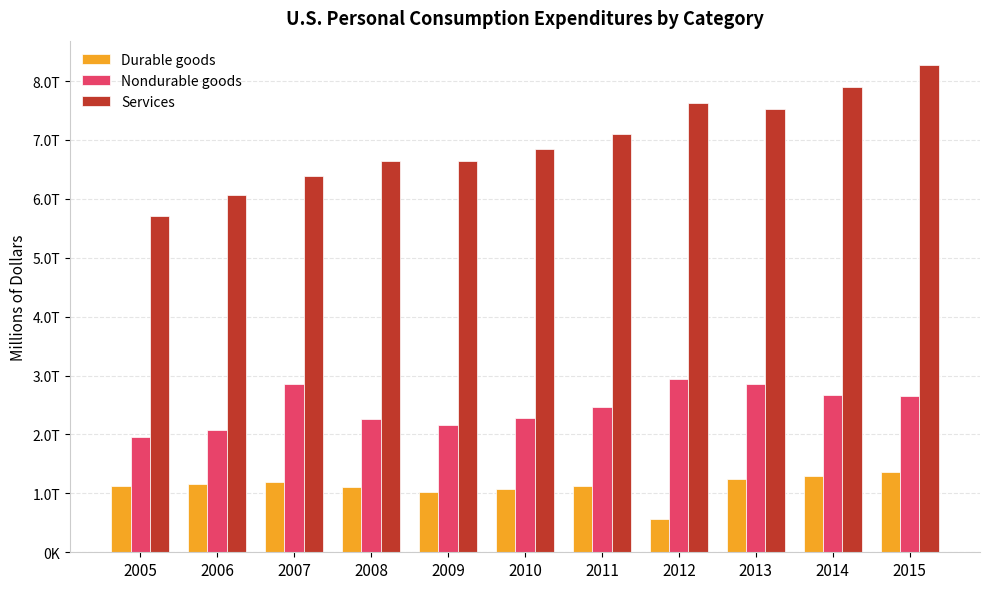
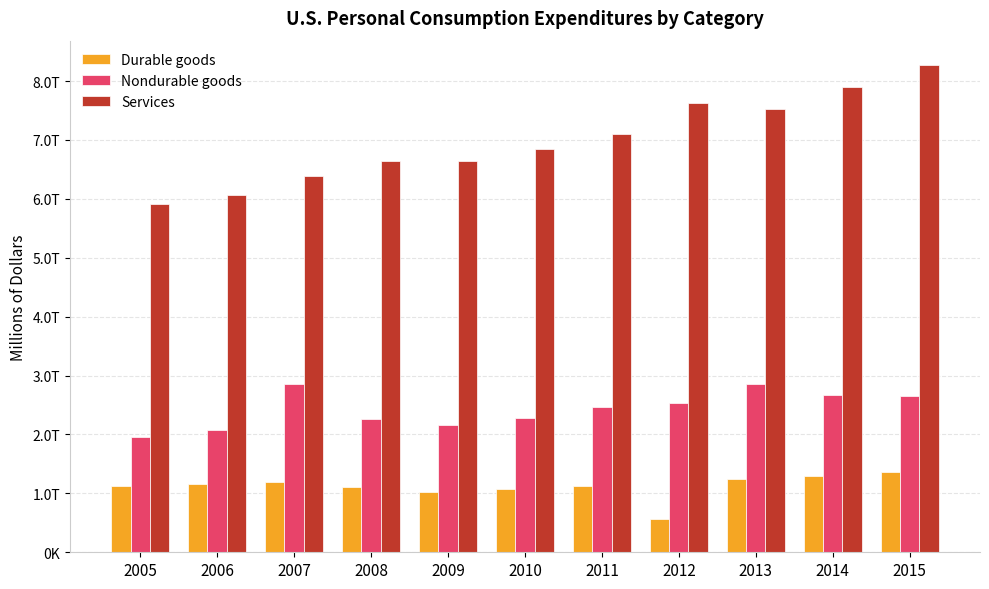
Services, 2005: 5.7T -> 5.9T
Nondurable goods, 2012: 2.9T -> 2.5T
